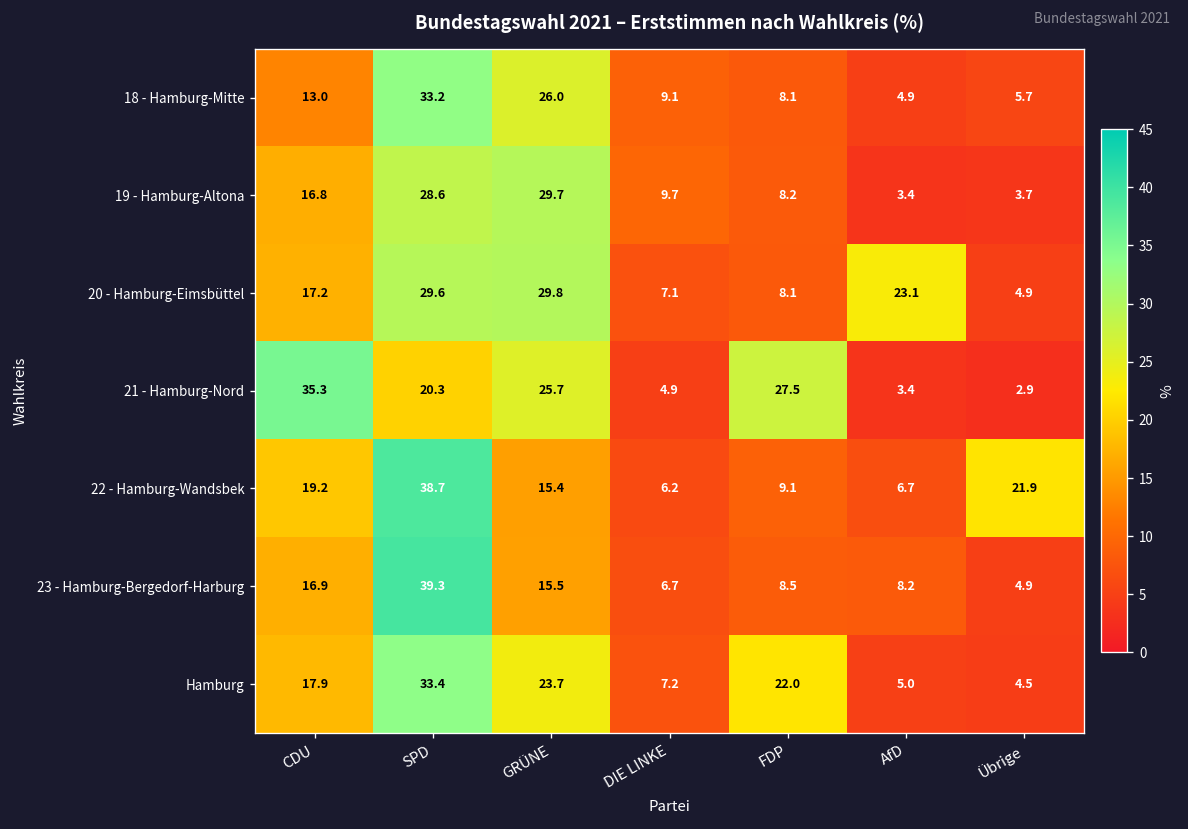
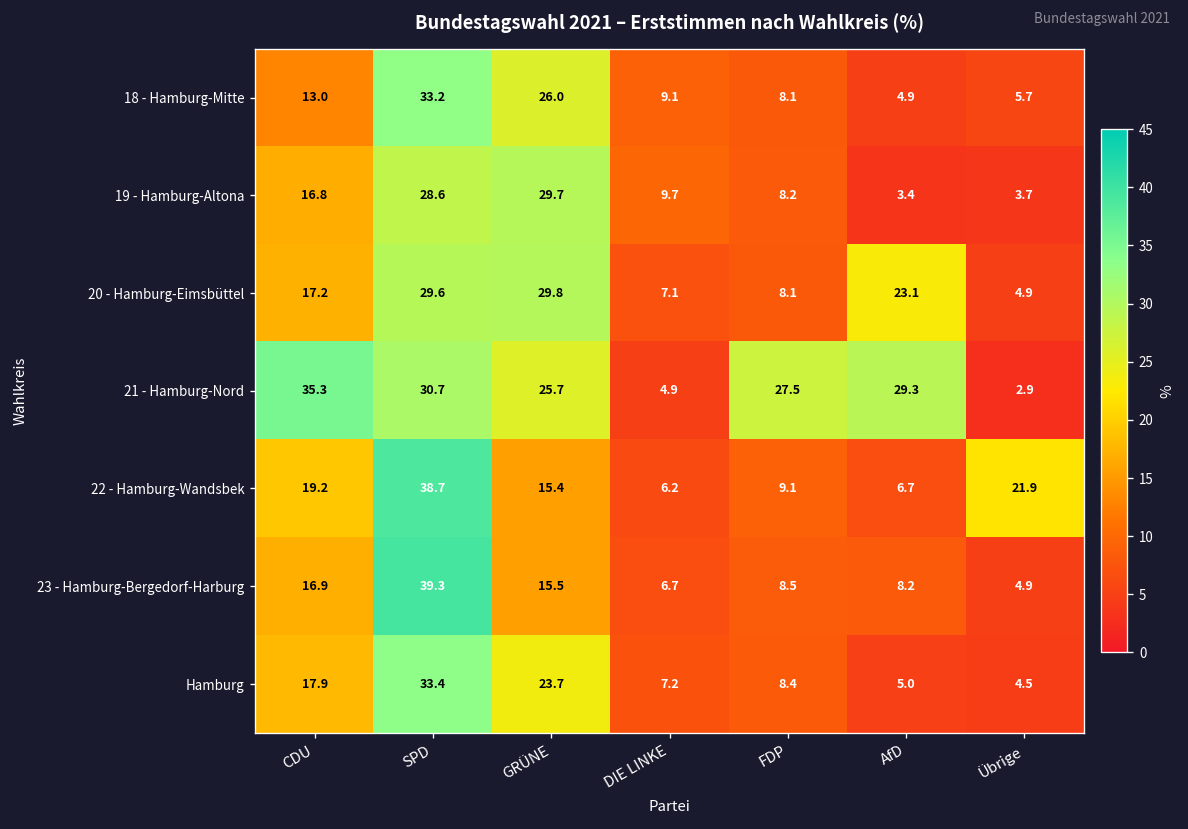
21 - Hamburg-Nord, SPD: 20.3 -> 30.7
21 - Hamburg-Nord, AfD: 3.4 -> 29.3
Hamburg, FDP: 22.0 -> 8.4
